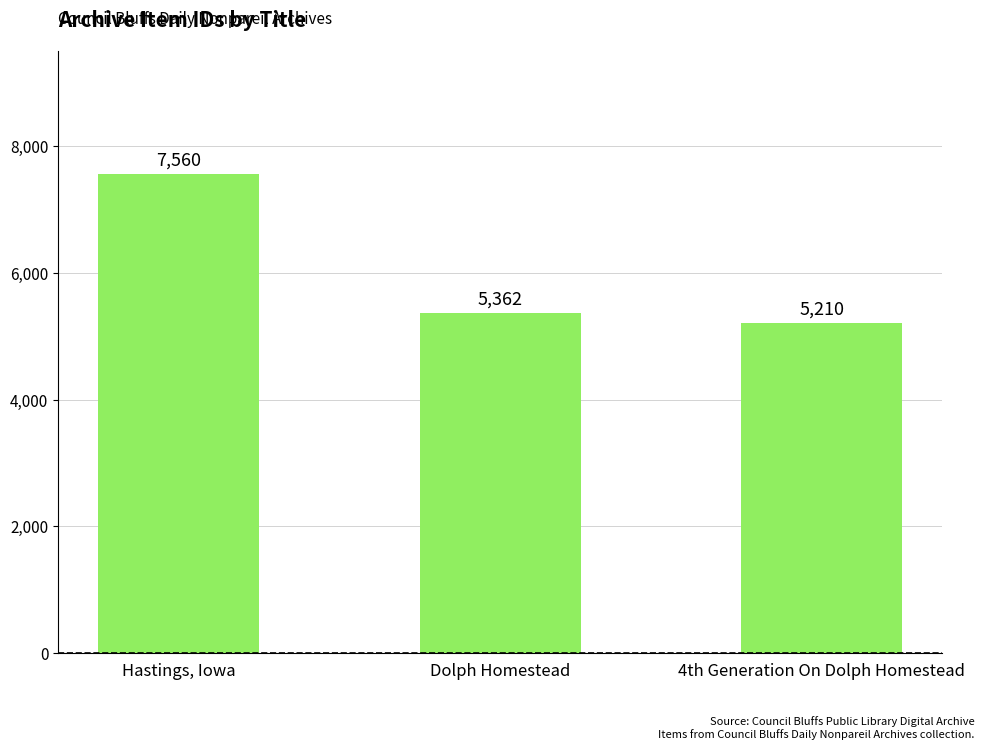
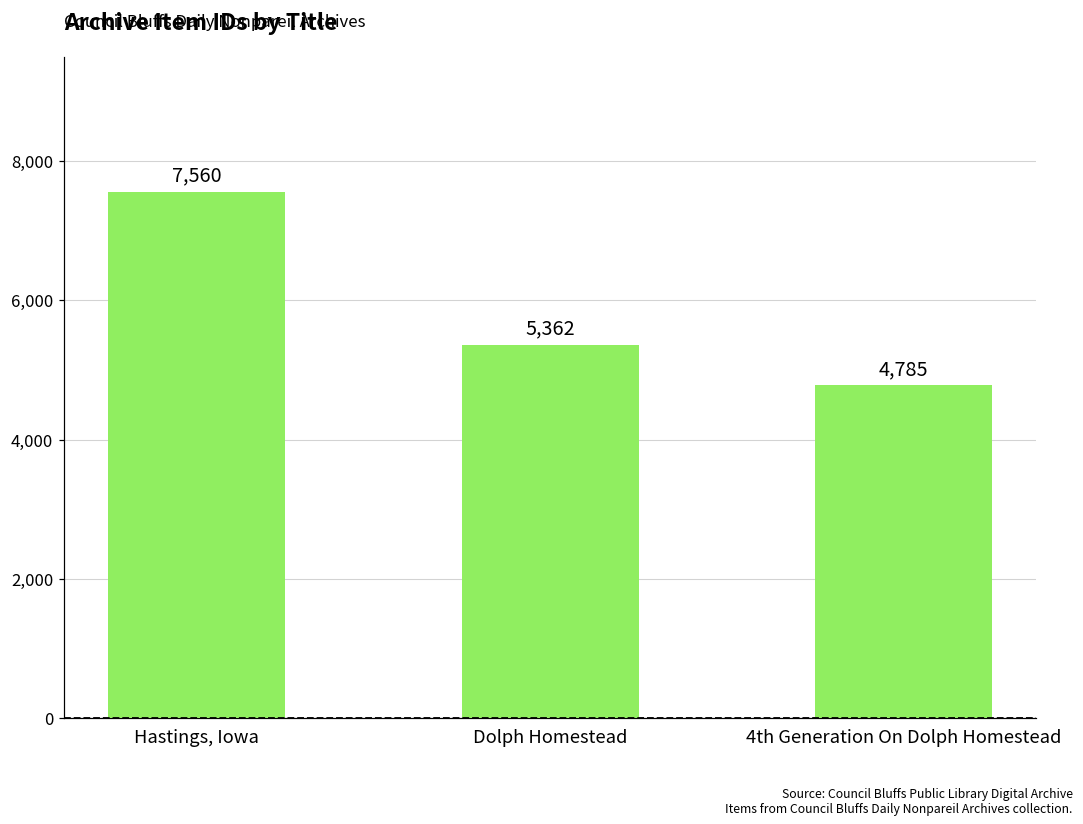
4th Generation On Dolph Homestead: 5,210 -> 4,785
